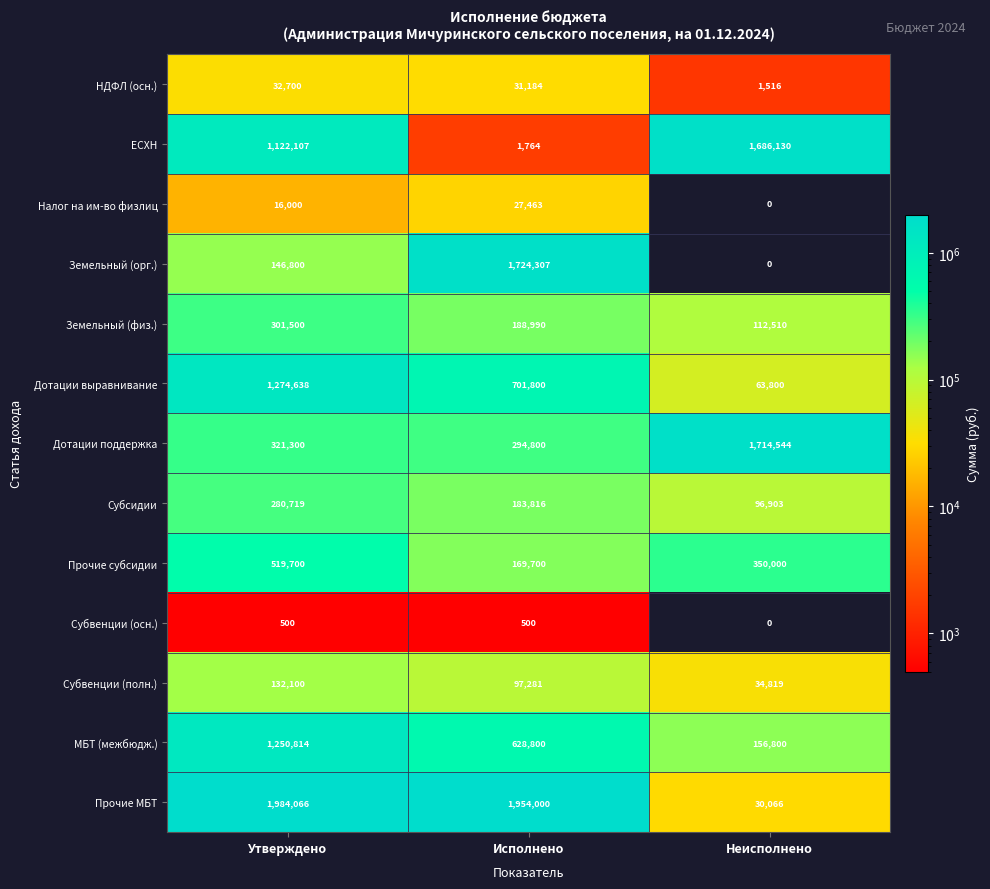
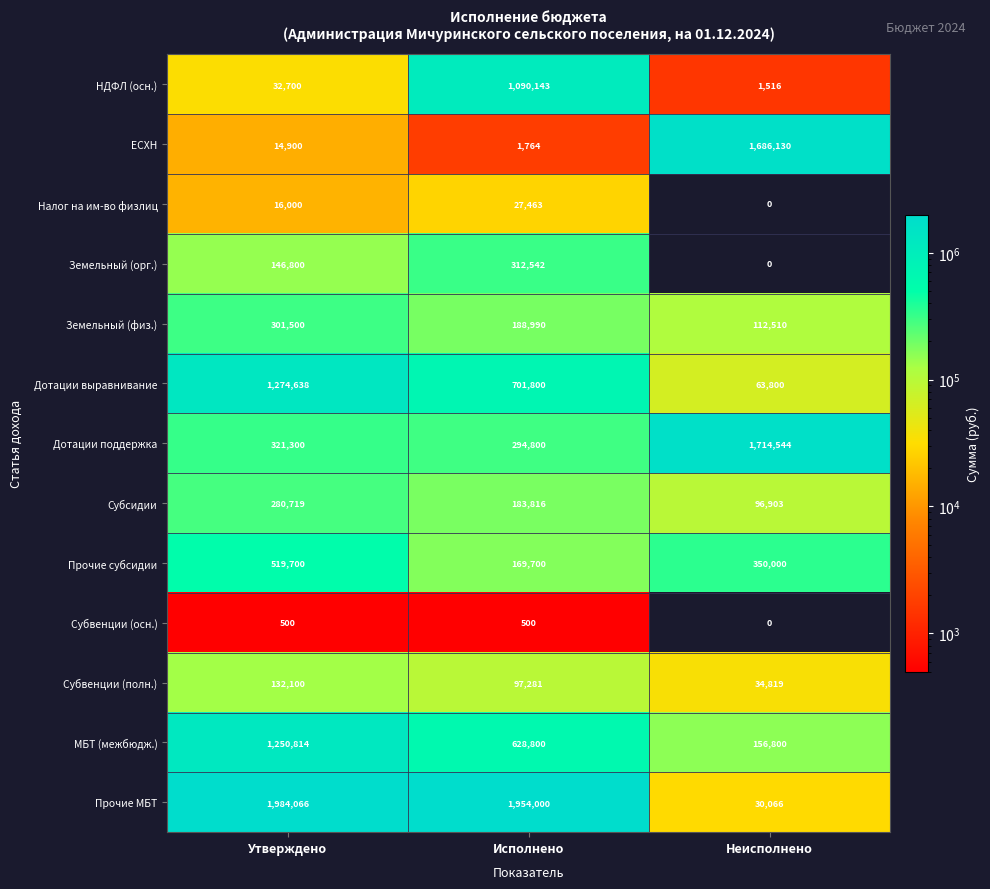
НДФЛ (осн.), Исполнено: 31,184 -> 1,090,143
ЕСХН, Утверждено: 1,122,107 -> 14,900
Земельный (орг.), Исполнено: 1,724,307 -> 312,542
